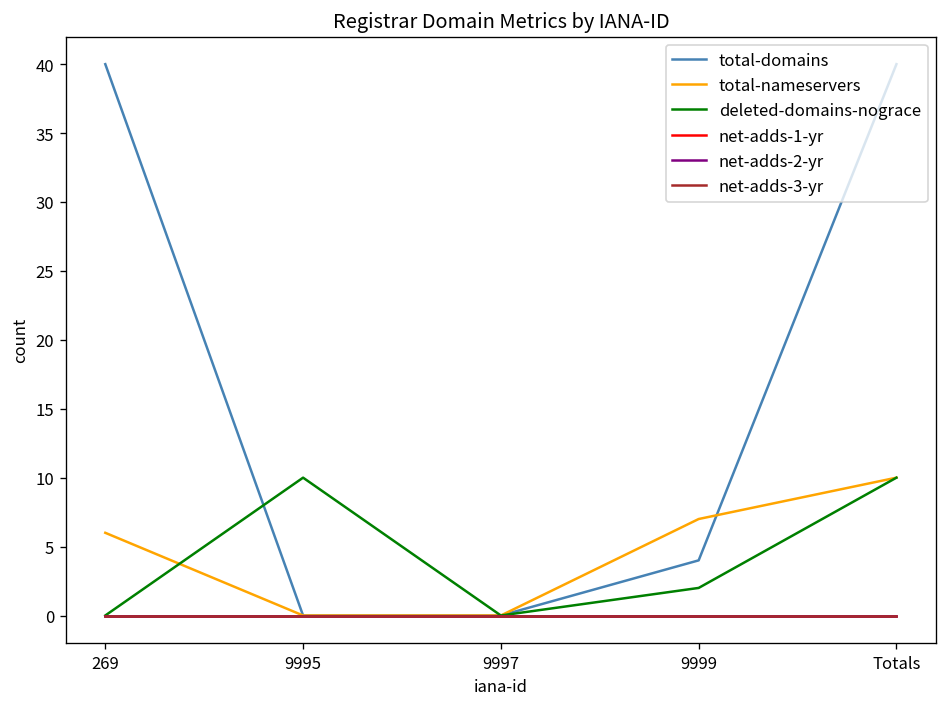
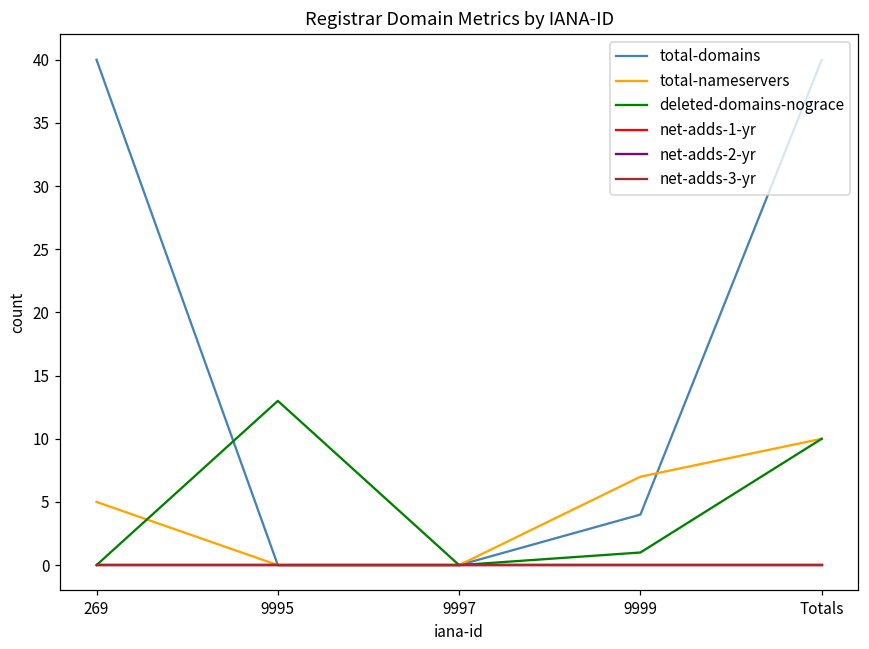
total-nameservers, 269: 6 -> 5
deleted-domains-nograce, 9995: 10 -> 13
deleted-domains-nograce, 9999: 2 -> 1
